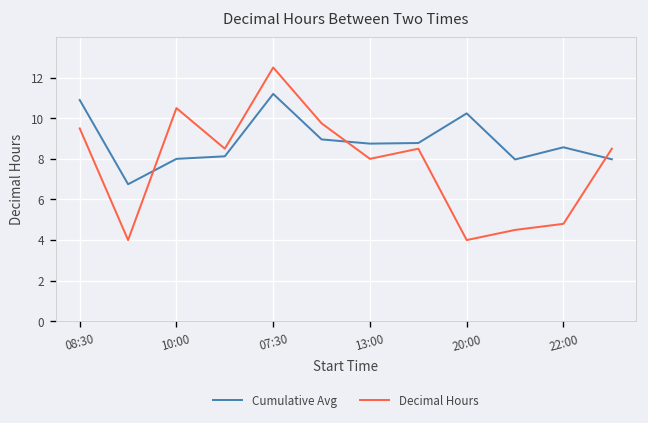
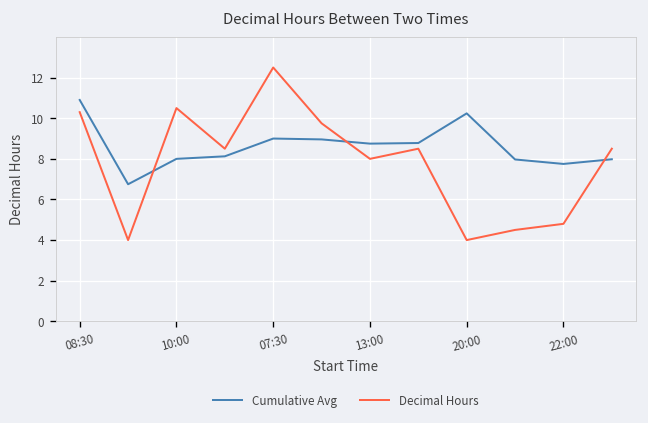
Decimal Hours, 08:30: 9.5 -> 10.3
Cumulative Avg, 07:30: 11.2 -> 9.0
Cumulative Avg, 22:00: 8.6 -> 7.8
